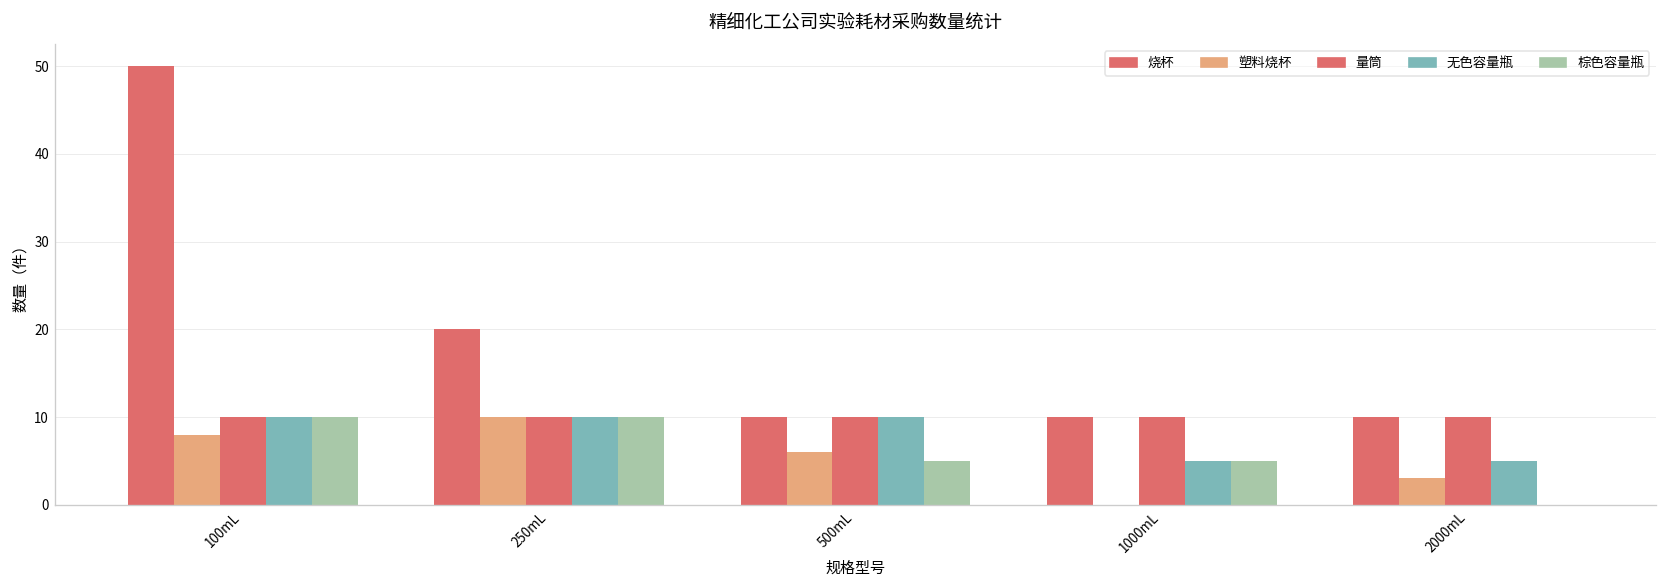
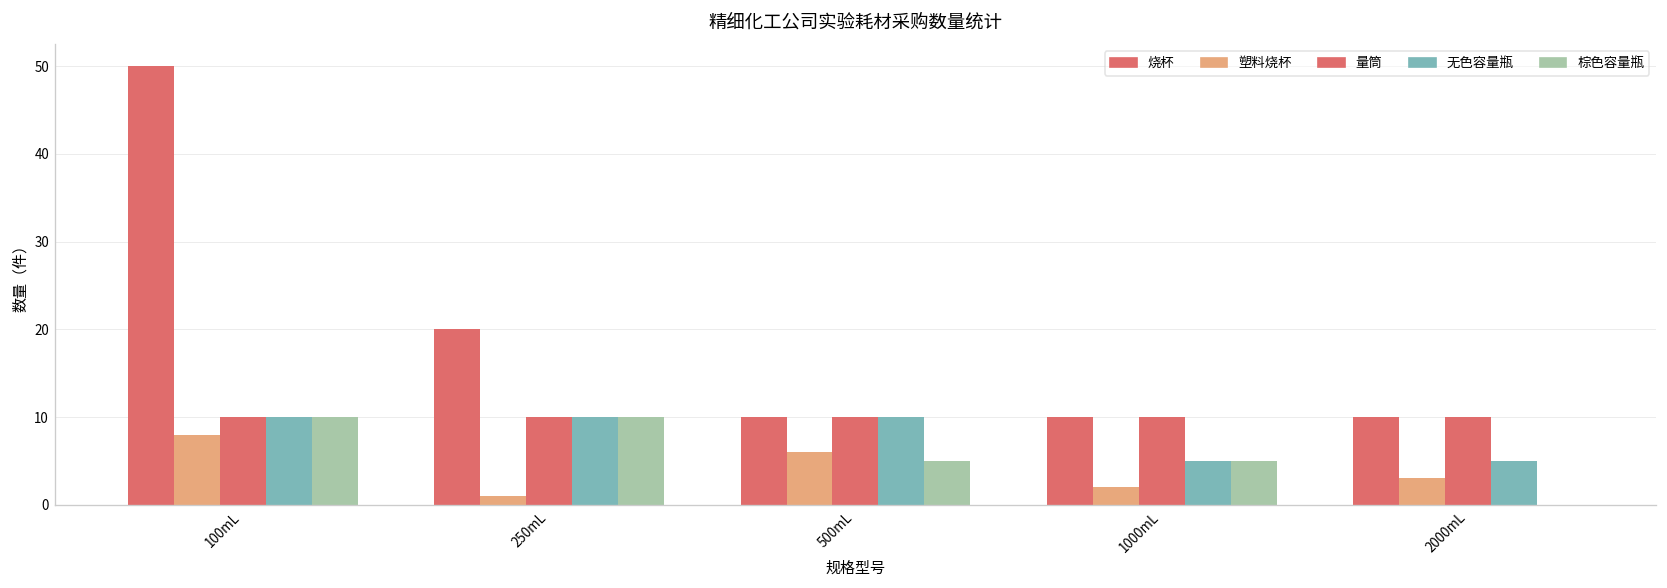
塑料烧杯, 250mL: 10 -> 1
塑料烧杯, 1000mL: 0 -> 2
